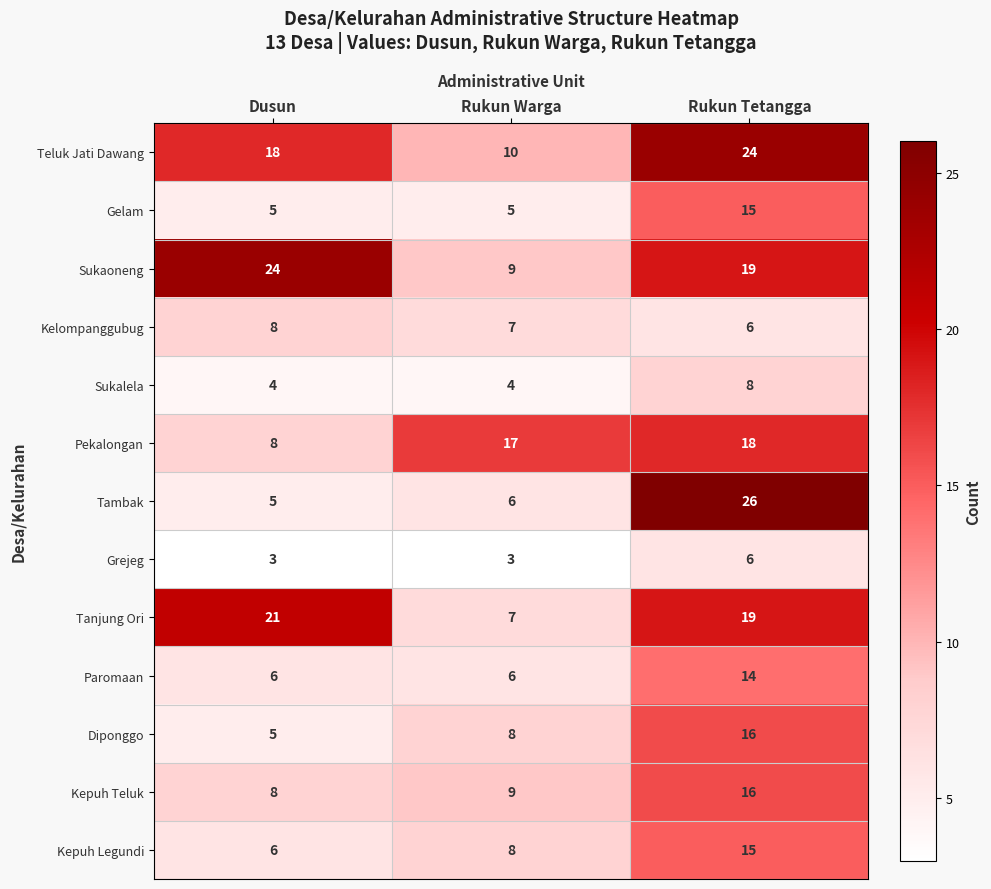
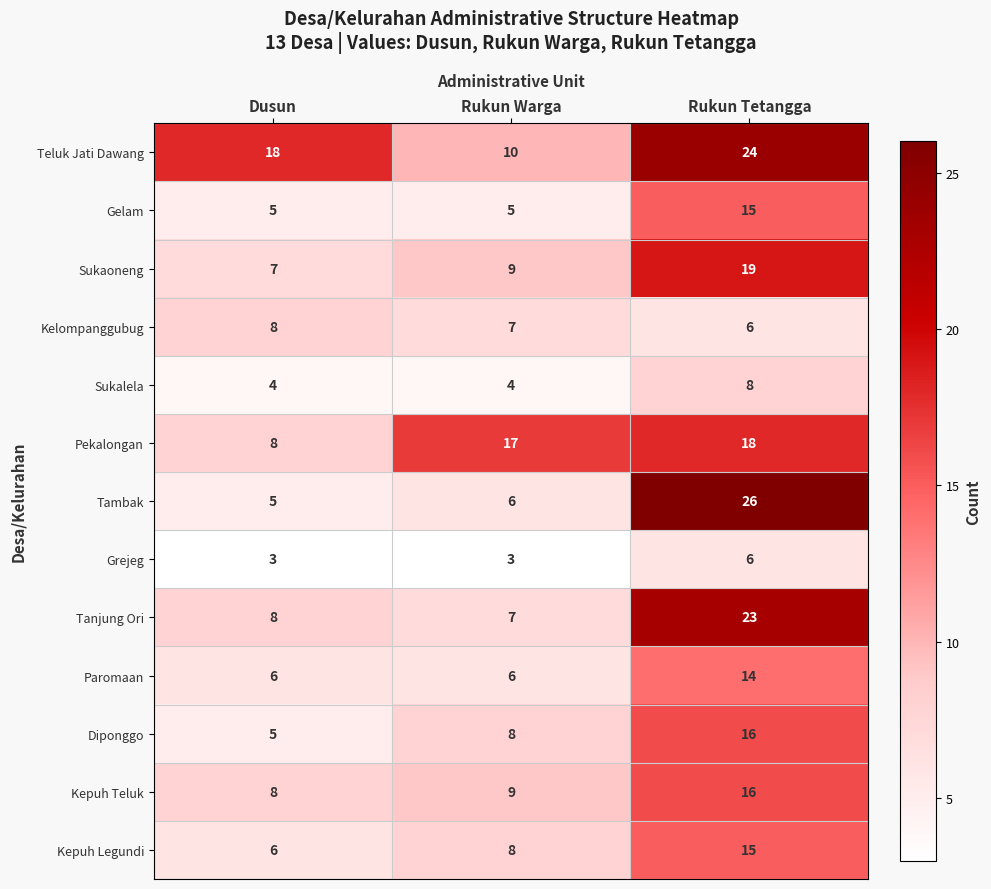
Sukaoneng, Dusun: 24 -> 7
Tanjung Ori, Dusun: 21 -> 8
Tanjung Ori, Rukun Tetangga: 19 -> 23
